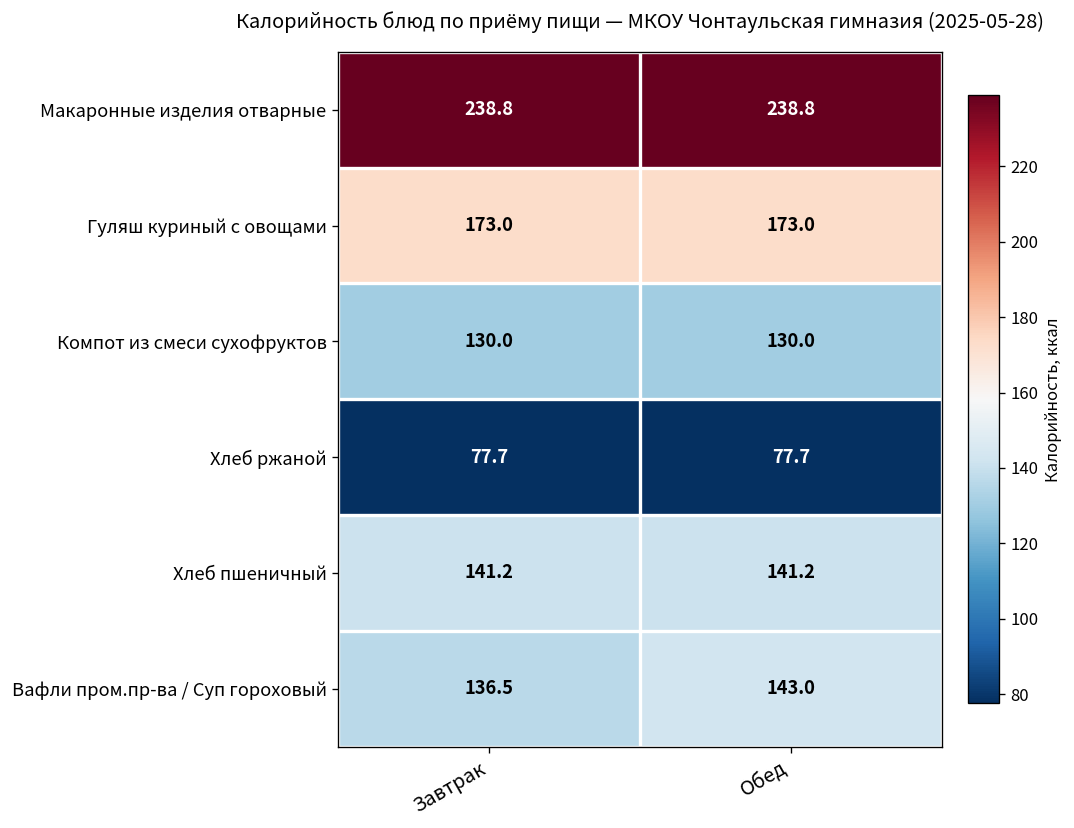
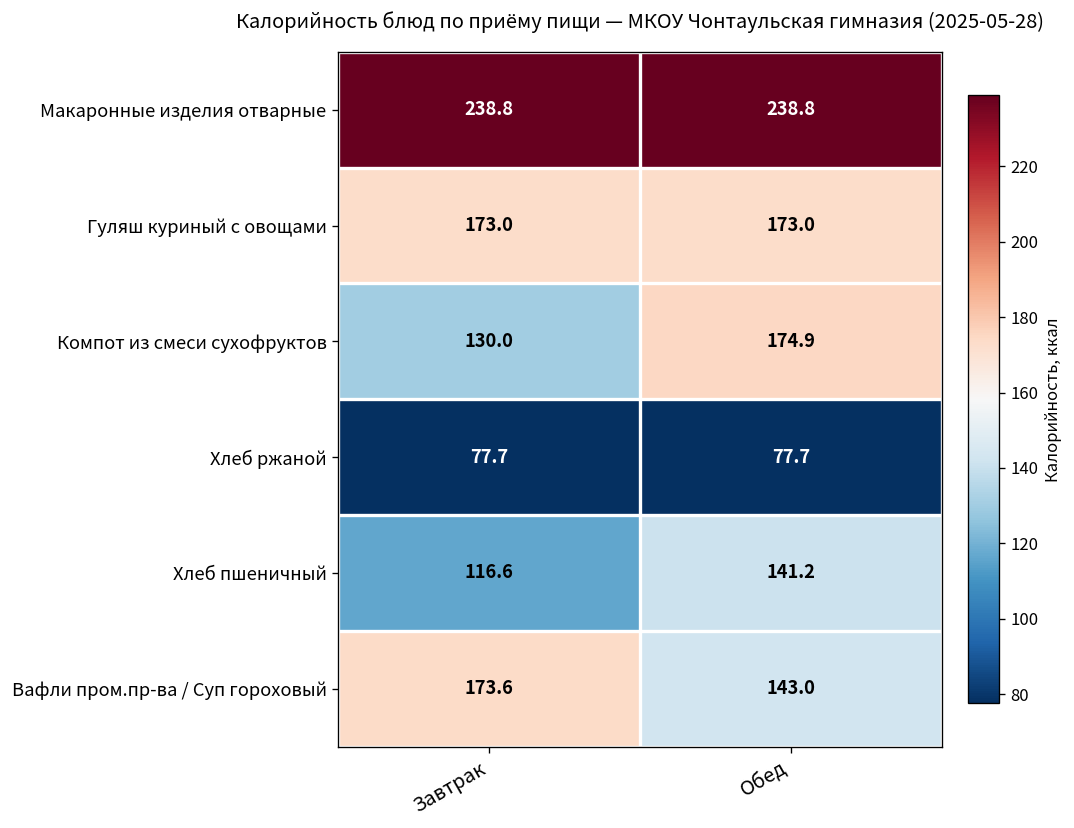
Компот из смеси сухофруктов, Обед: 130.0 -> 174.9
Хлеб пшеничный, Завтрак: 141.2 -> 116.6
Вафли пром.пр-ва / Суп гороховый, Завтрак: 136.5 -> 173.6
